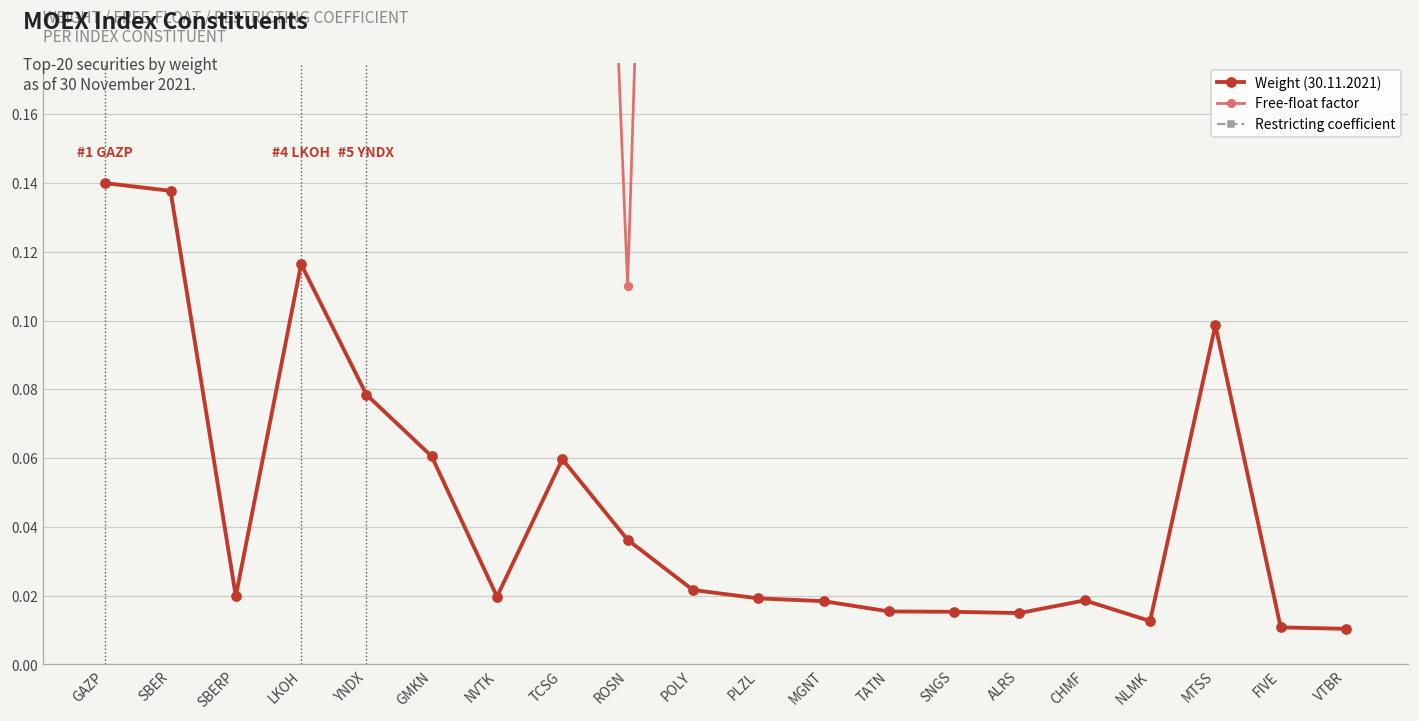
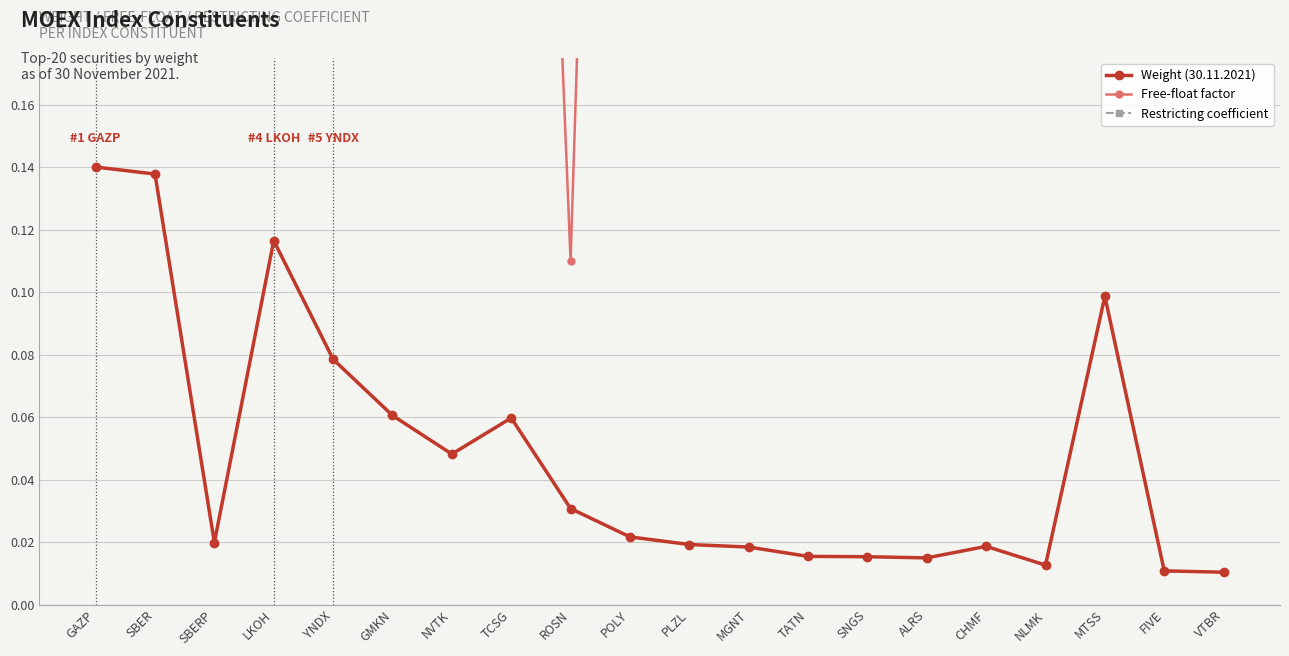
Weight (30.11.2021), NVTK: 0.020 -> 0.048
Weight (30.11.2021), ROSN: 0.036 -> 0.031
